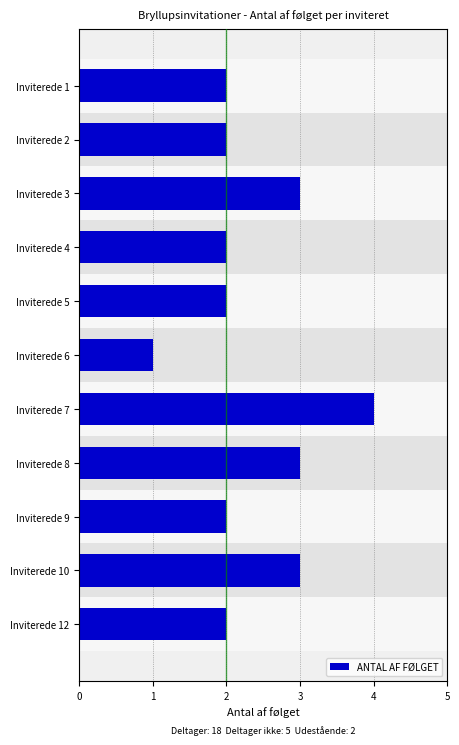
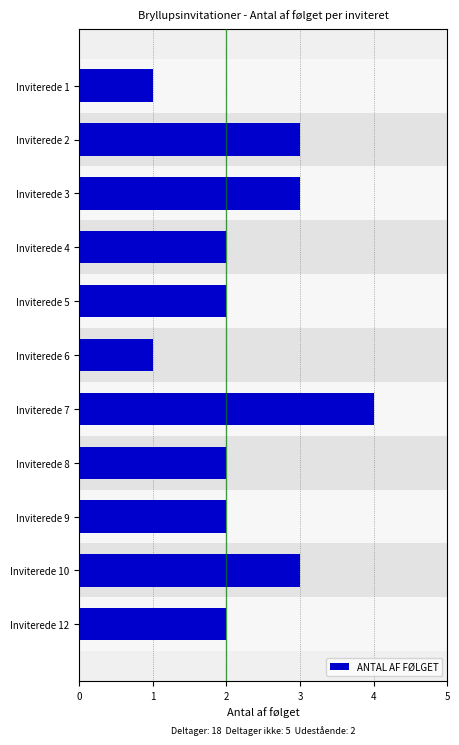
Inviterede 1: 2 -> 1
Inviterede 2: 2 -> 3
Inviterede 8: 3 -> 2
